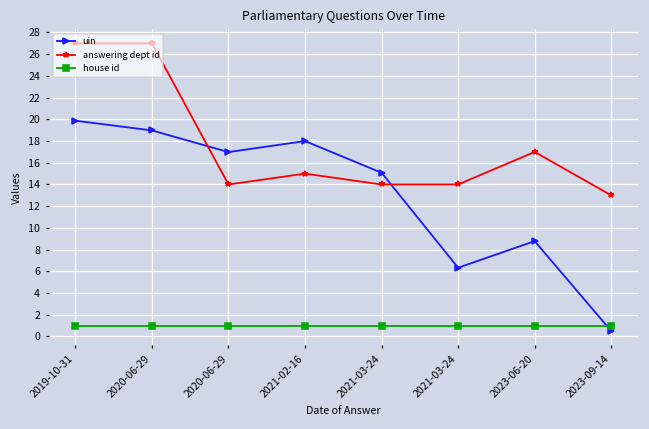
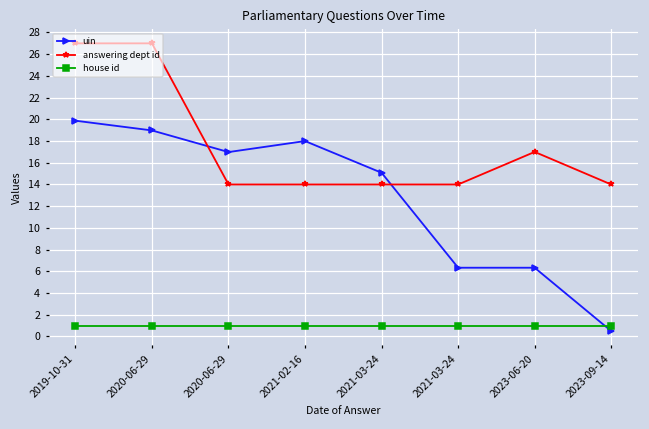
answering dept id, 2021-02-16: 15 -> 14
uin, 2023-06-20: 9 -> 6
answering dept id, 2023-09-14: 13 -> 14
